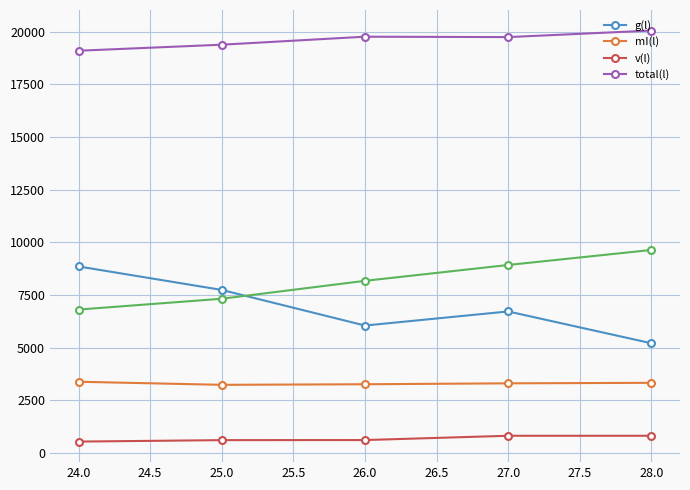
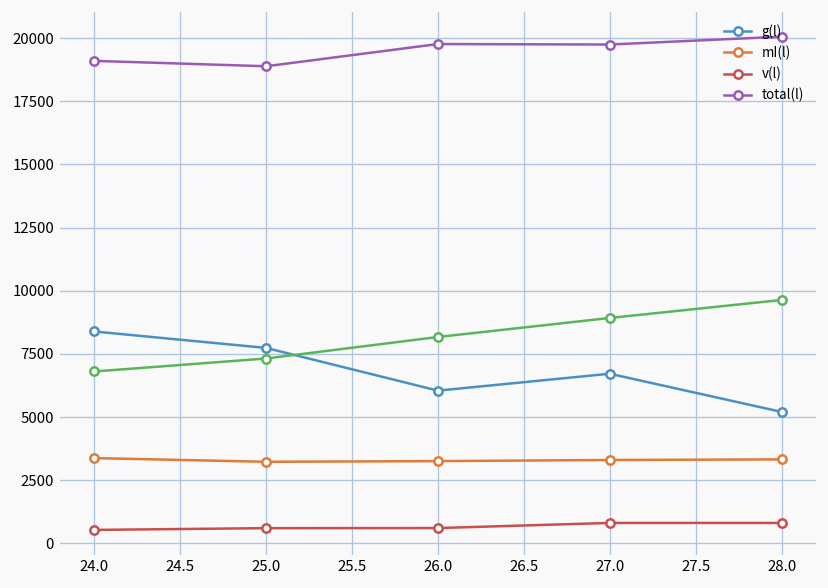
g(l), 24.0: 8900 -> 8400
total(l), 25.0: 19400 -> 18900
